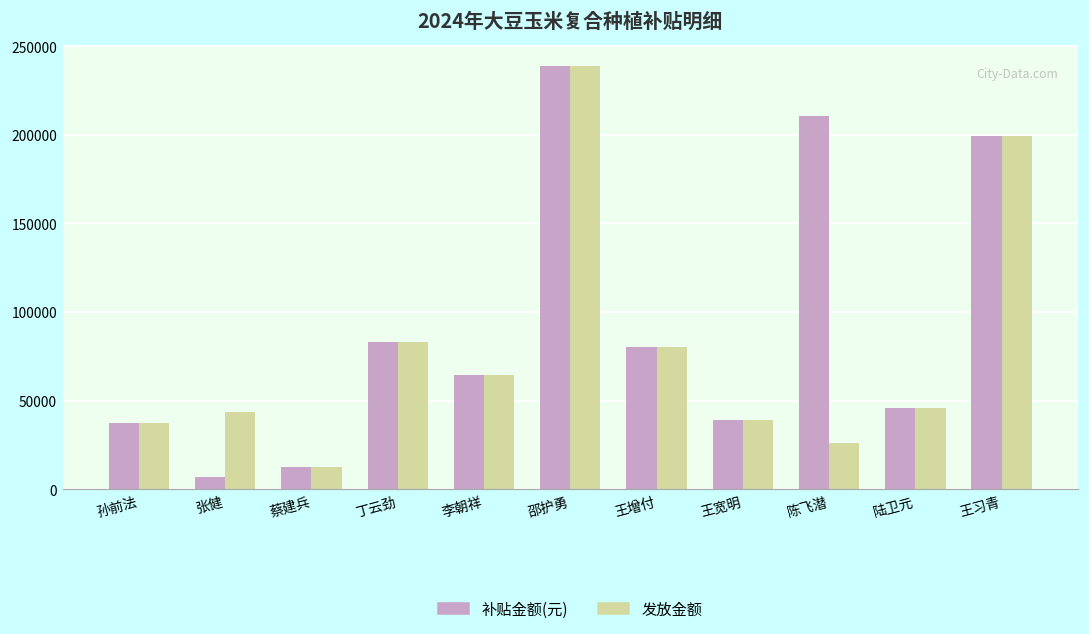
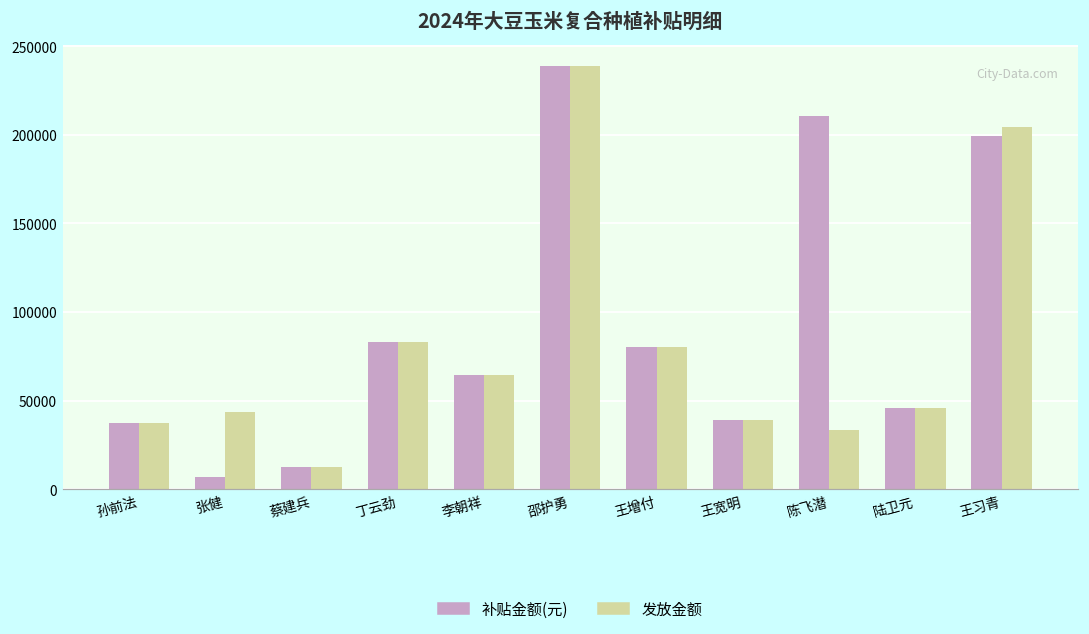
发放金额, 陈飞潜: 26000 -> 34000
发放金额, 王习青: 199000 -> 205000
